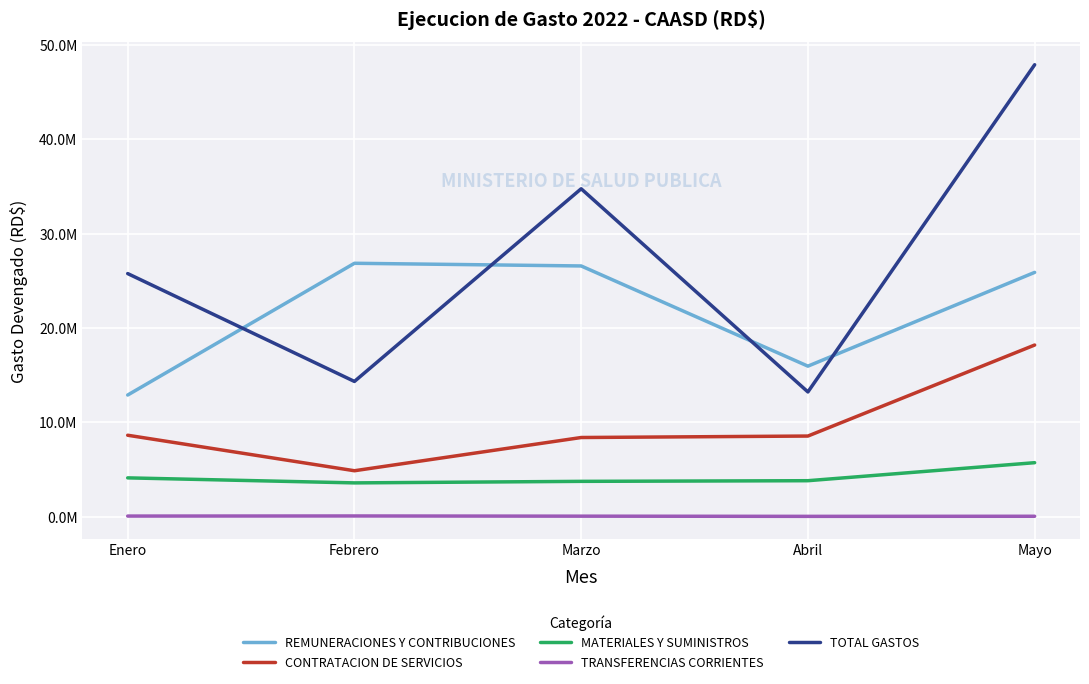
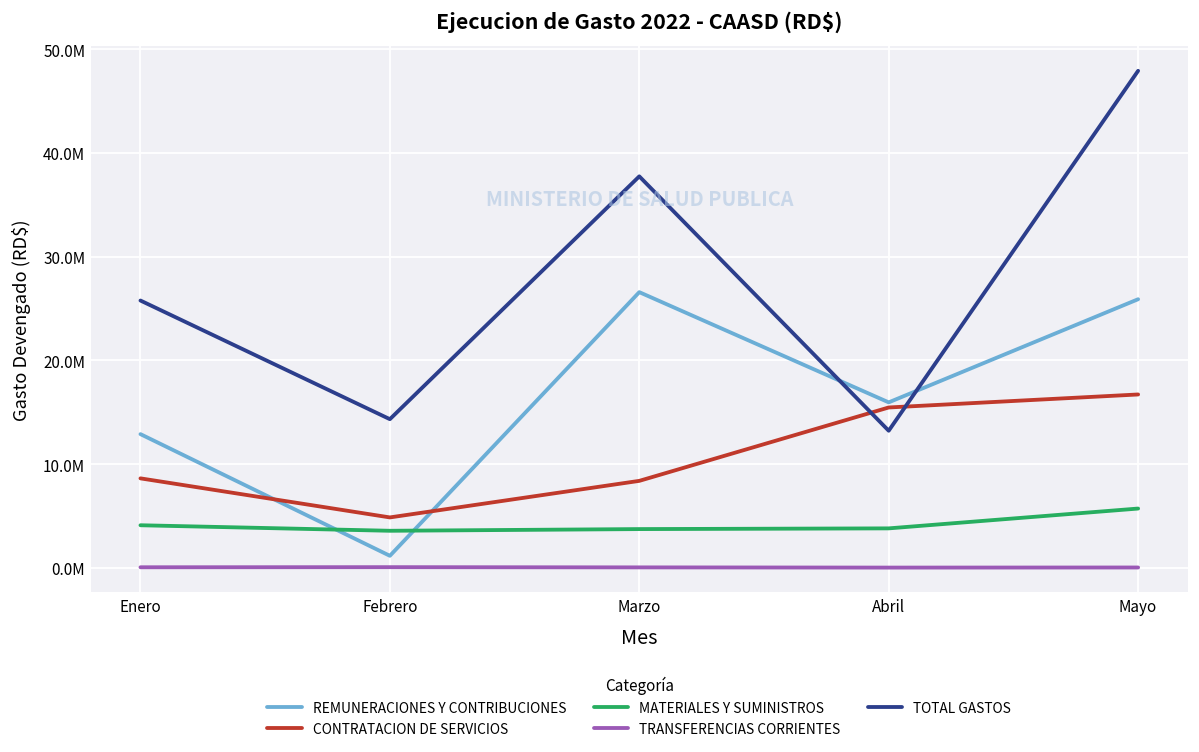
REMUNERACIONES Y CONTRIBUCIONES, Febrero: 27000000 -> 1000000
TOTAL GASTOS, Marzo: 35000000 -> 38000000
CONTRATACION DE SERVICIOS, Abril: 9000000 -> 15000000
CONTRATACION DE SERVICIOS, Mayo: 18000000 -> 17000000
